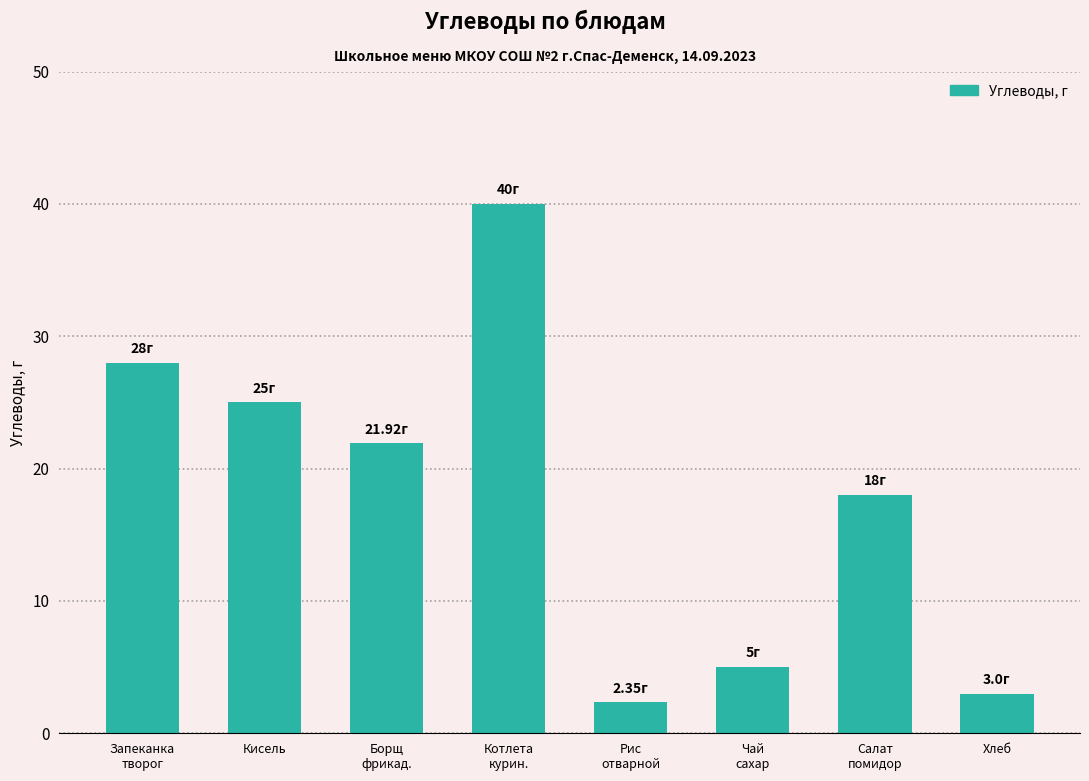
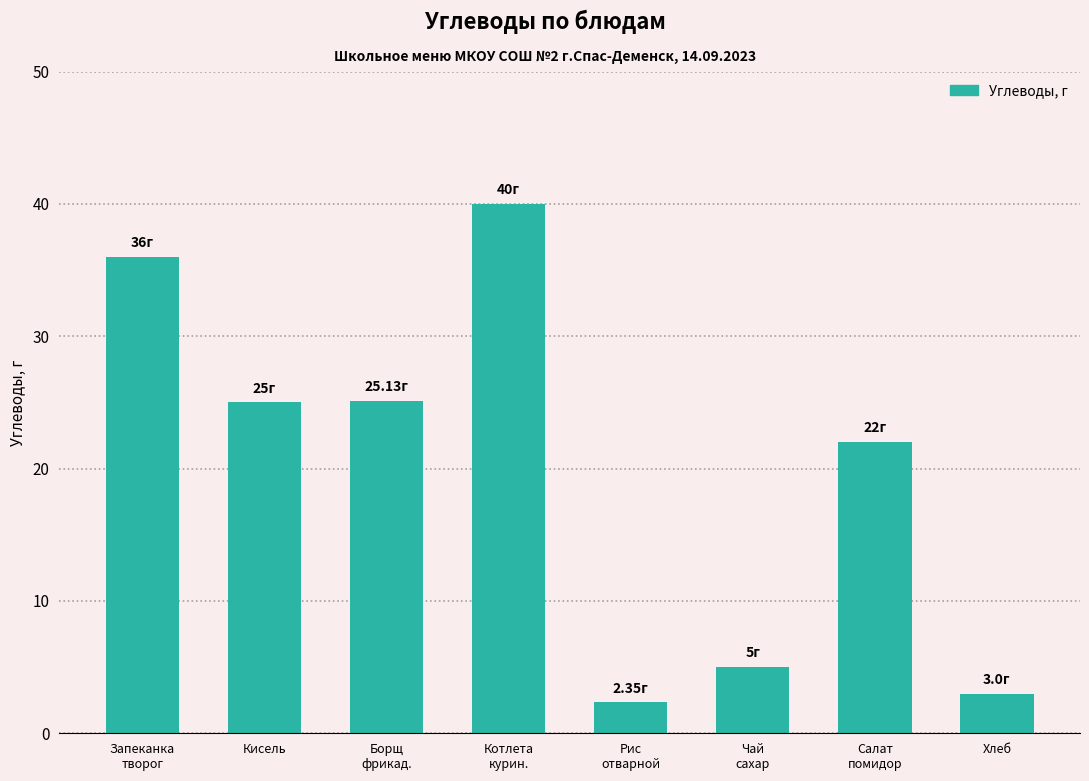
Запеканка творог: 28г -> 36г
Борщ фрикад.: 21.92г -> 25.13г
Салат помидор: 18г -> 22г
